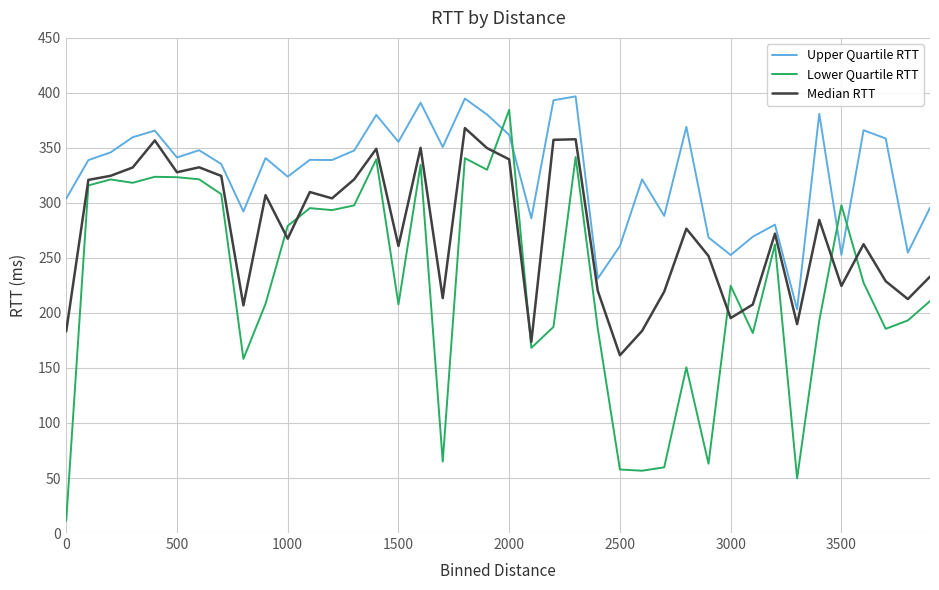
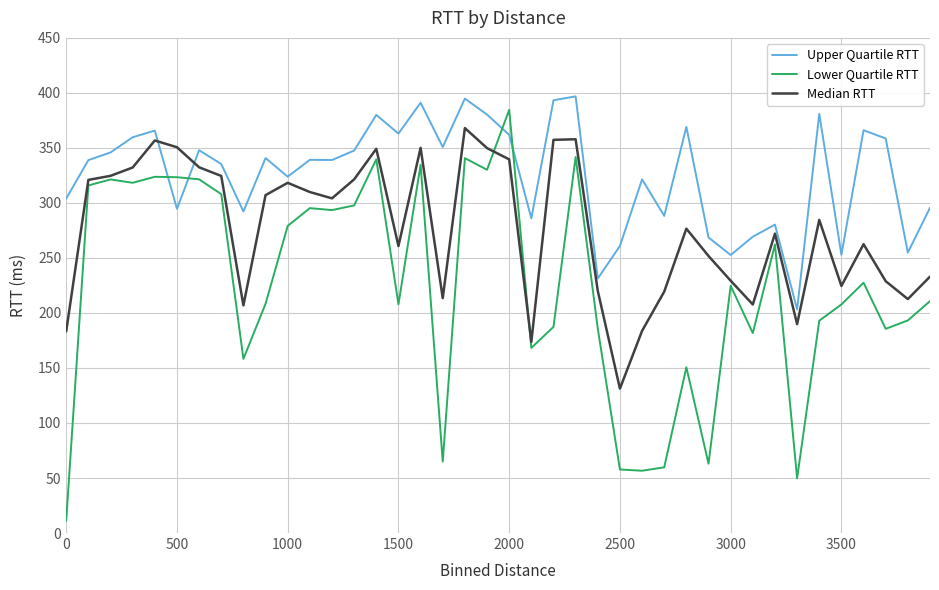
Upper Quartile RTT, 500: 341 -> 295
Median RTT, 500: 328 -> 351
Median RTT, 1000: 268 -> 318
Upper Quartile RTT, 1500: 356 -> 363
Median RTT, 2500: 162 -> 131
Median RTT, 3000: 195 -> 229
Lower Quartile RTT, 3500: 298 -> 208
